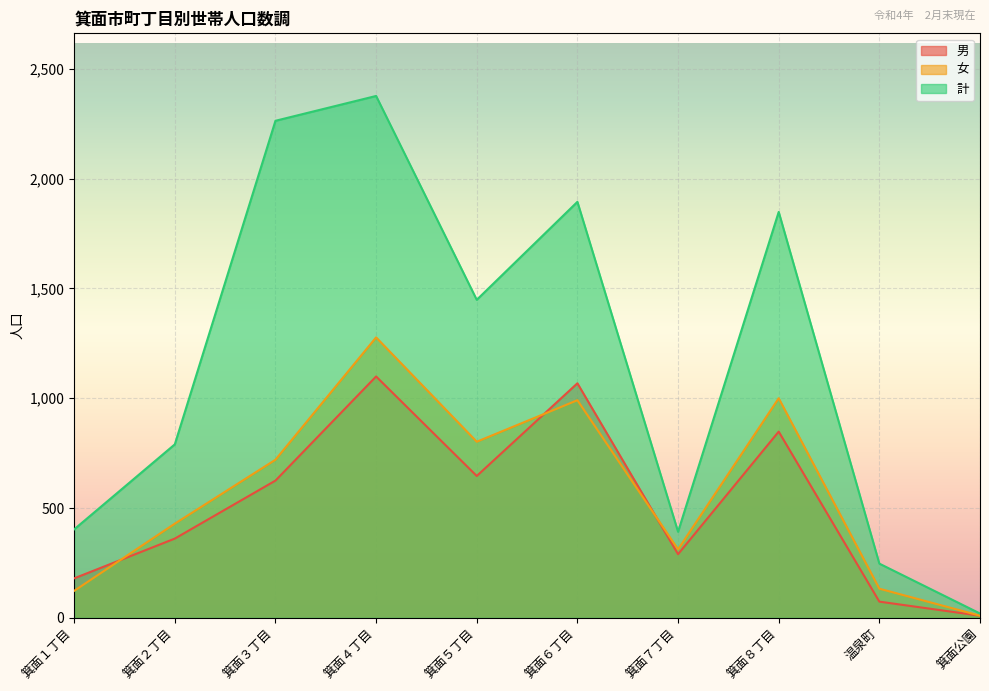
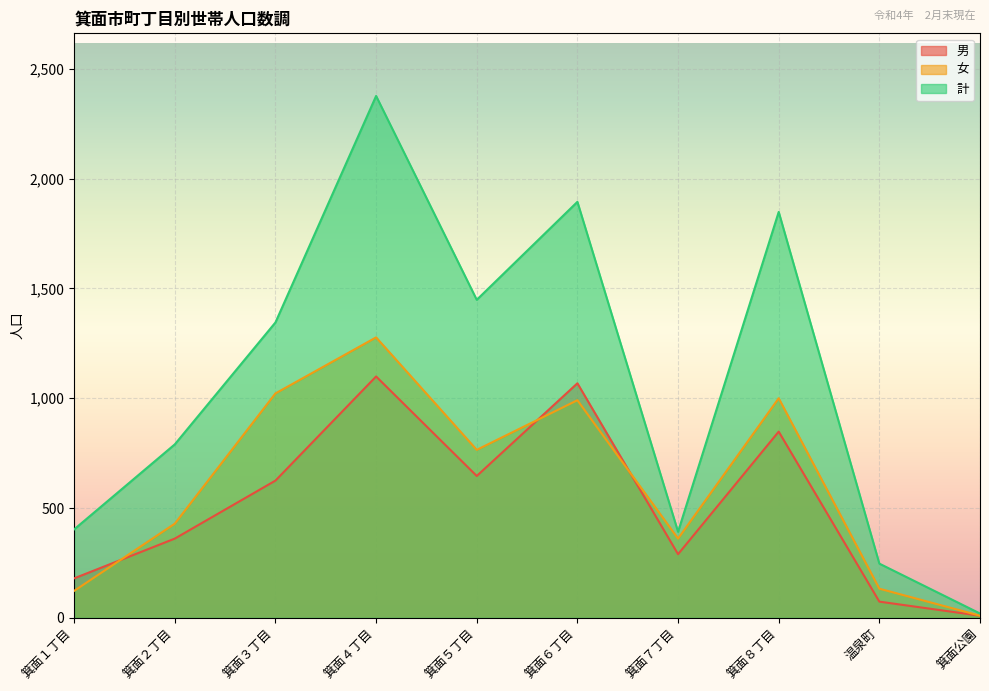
女, 箕面３丁目: 720 -> 1,020
計, 箕面３丁目: 2,260 -> 1,350
女, 箕面５丁目: 800 -> 770
女, 箕面７丁目: 310 -> 360
